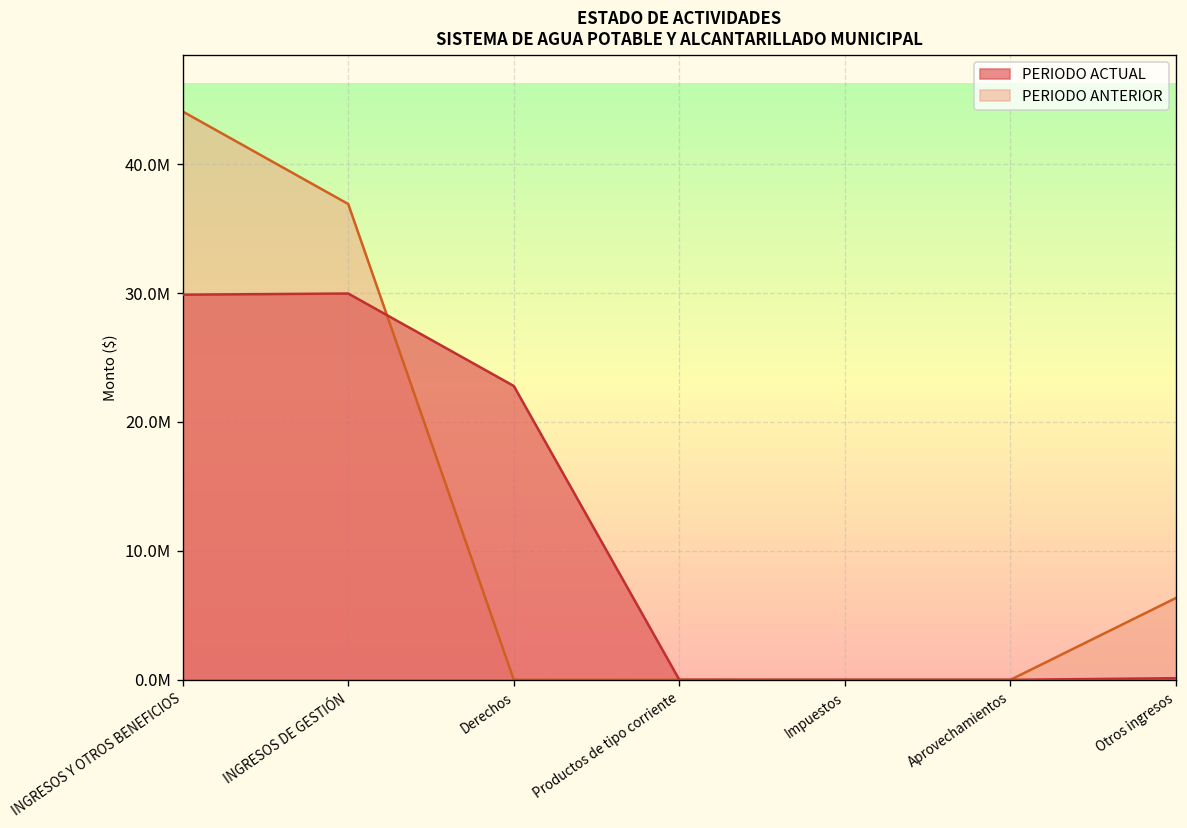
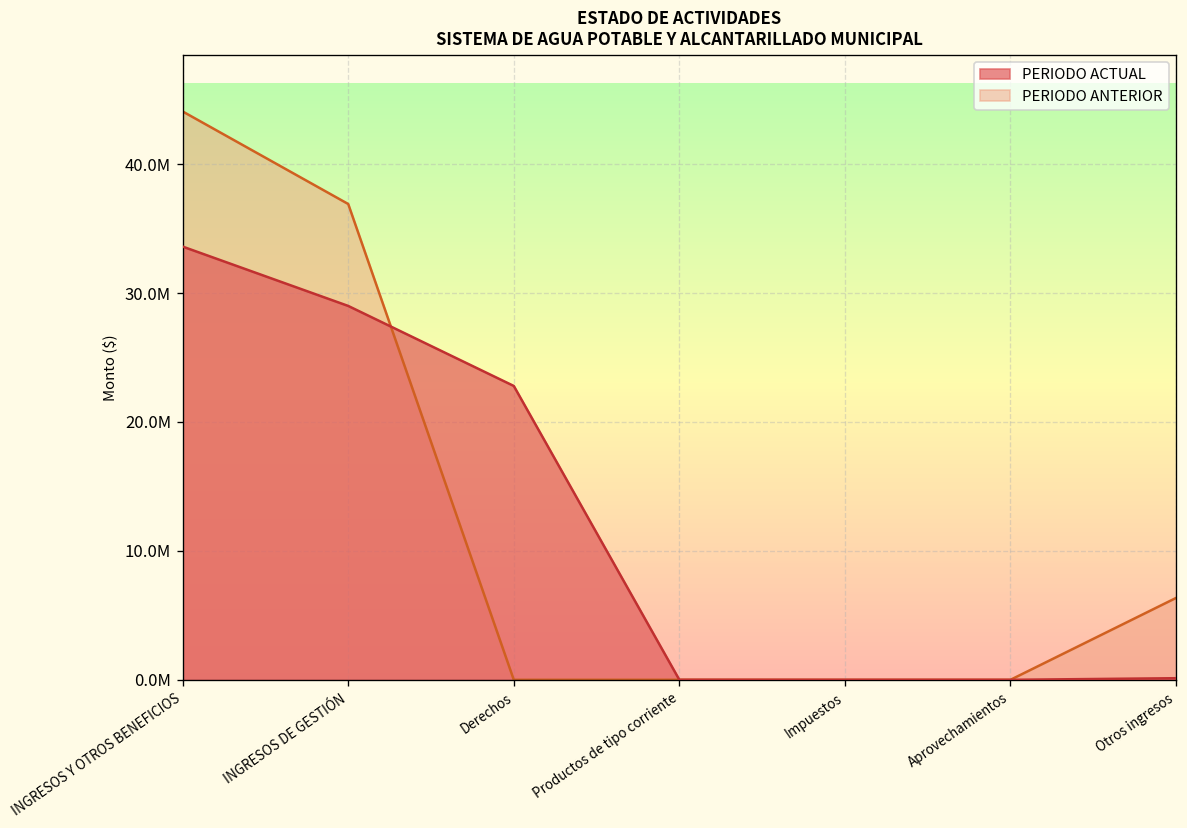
PERIODO ACTUAL, INGRESOS Y OTROS BENEFICIOS: 29900000 -> 33600000
PERIODO ACTUAL, INGRESOS DE GESTIÓN: 30000000 -> 29000000
